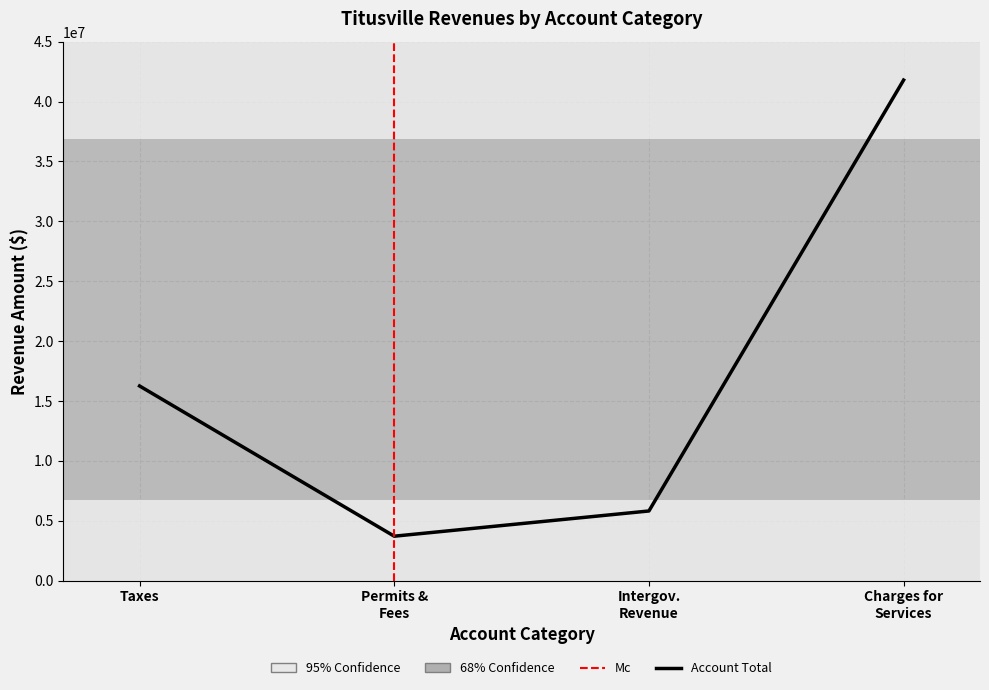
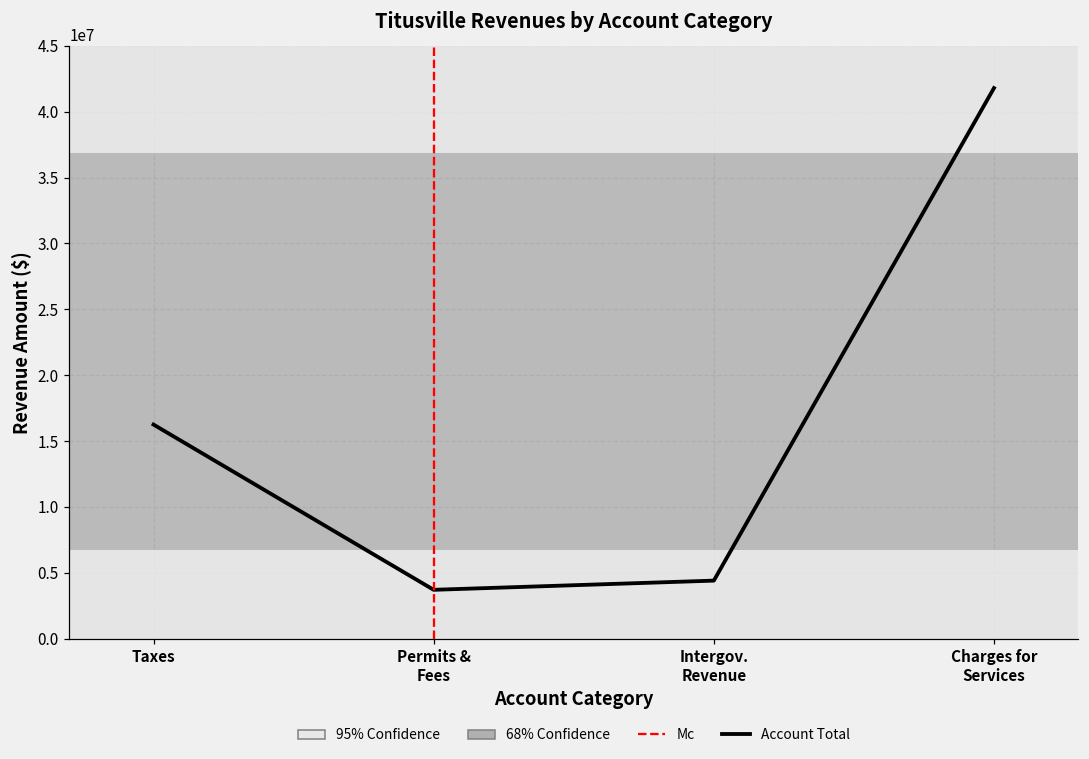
Intergov. Revenue: 5800000 -> 4400000
